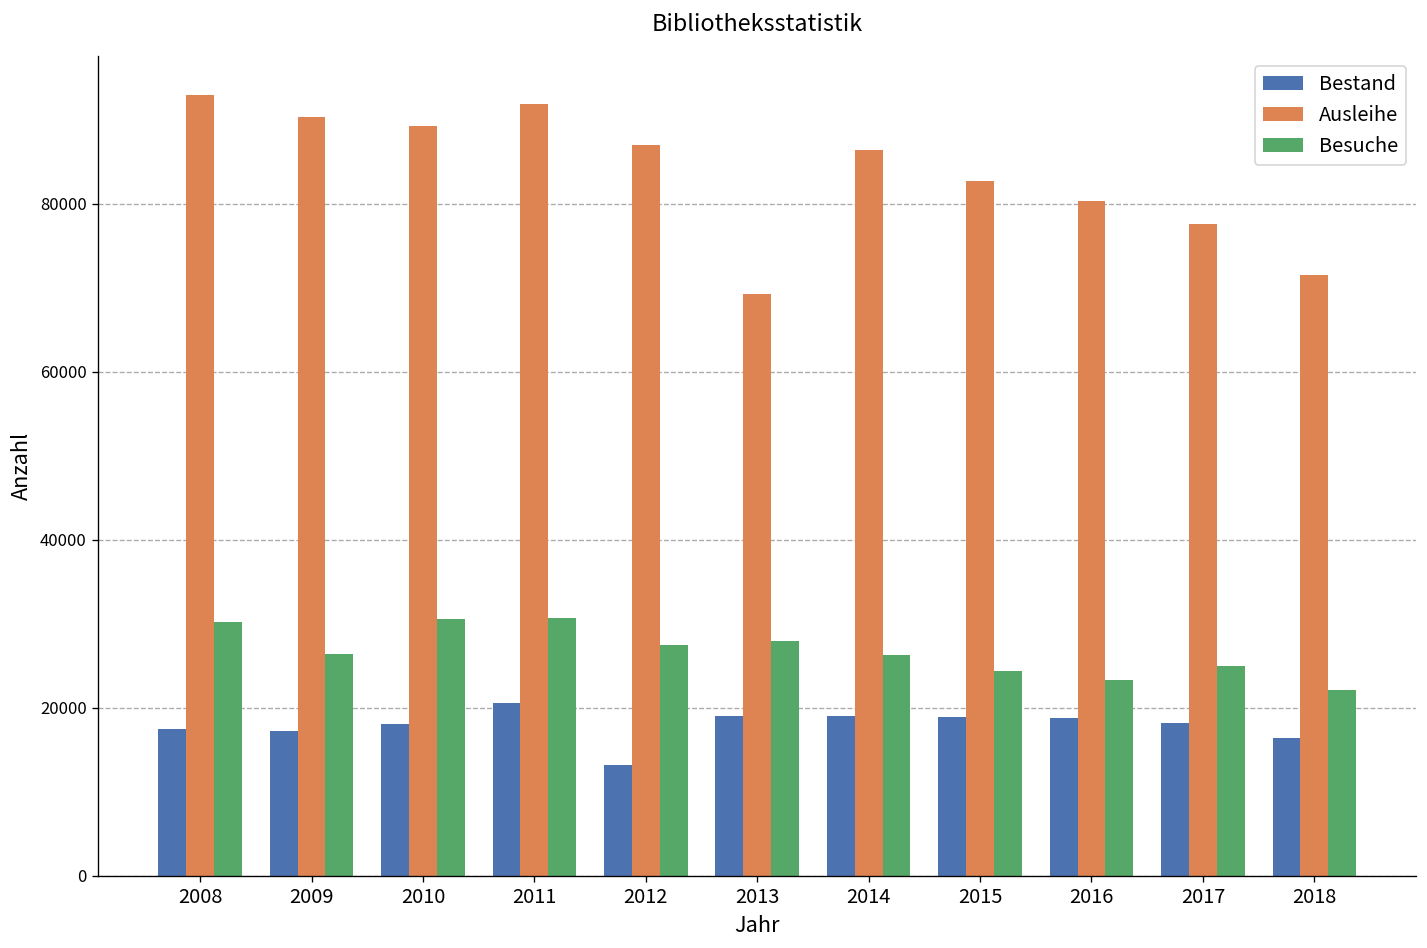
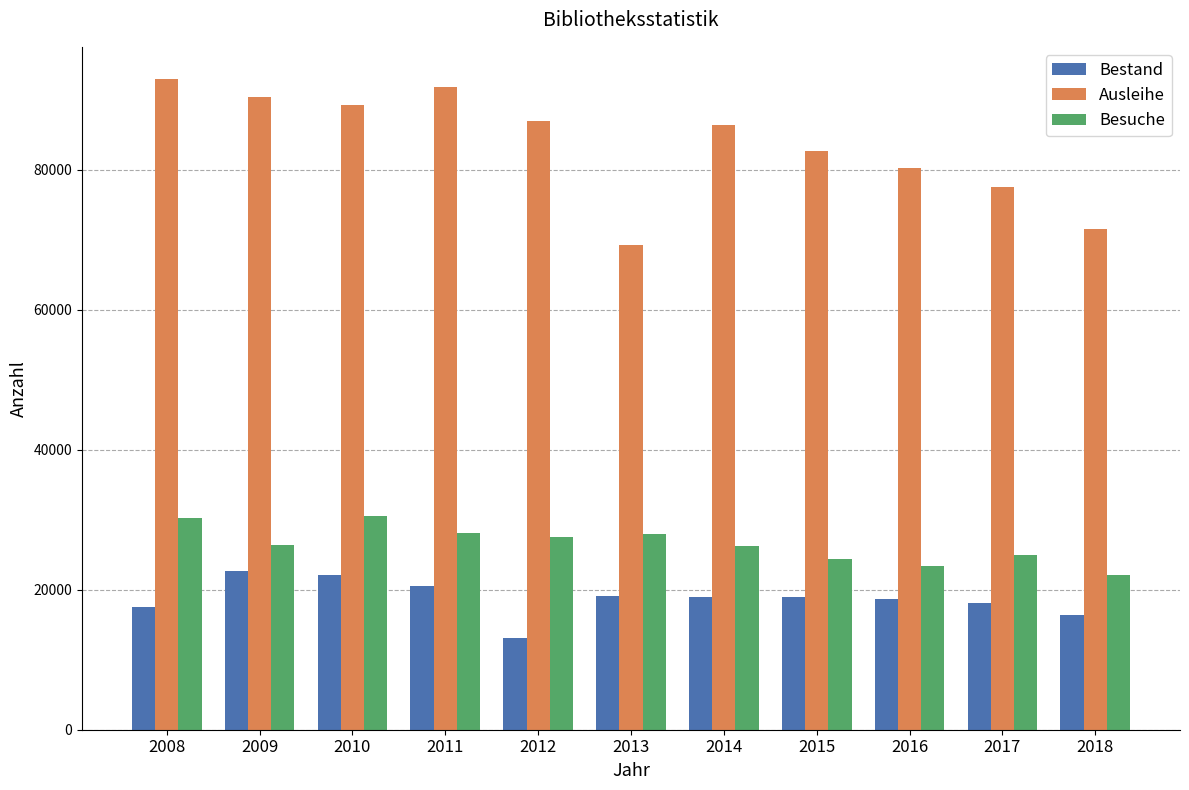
Bestand, 2009: 17000 -> 23000
Bestand, 2010: 18000 -> 22000
Besuche, 2011: 31000 -> 28000
